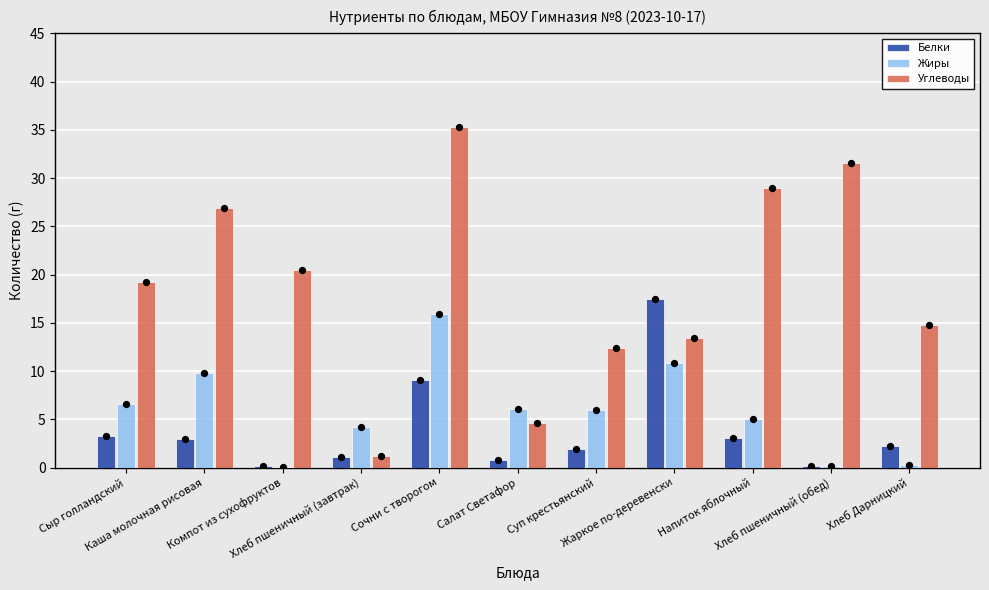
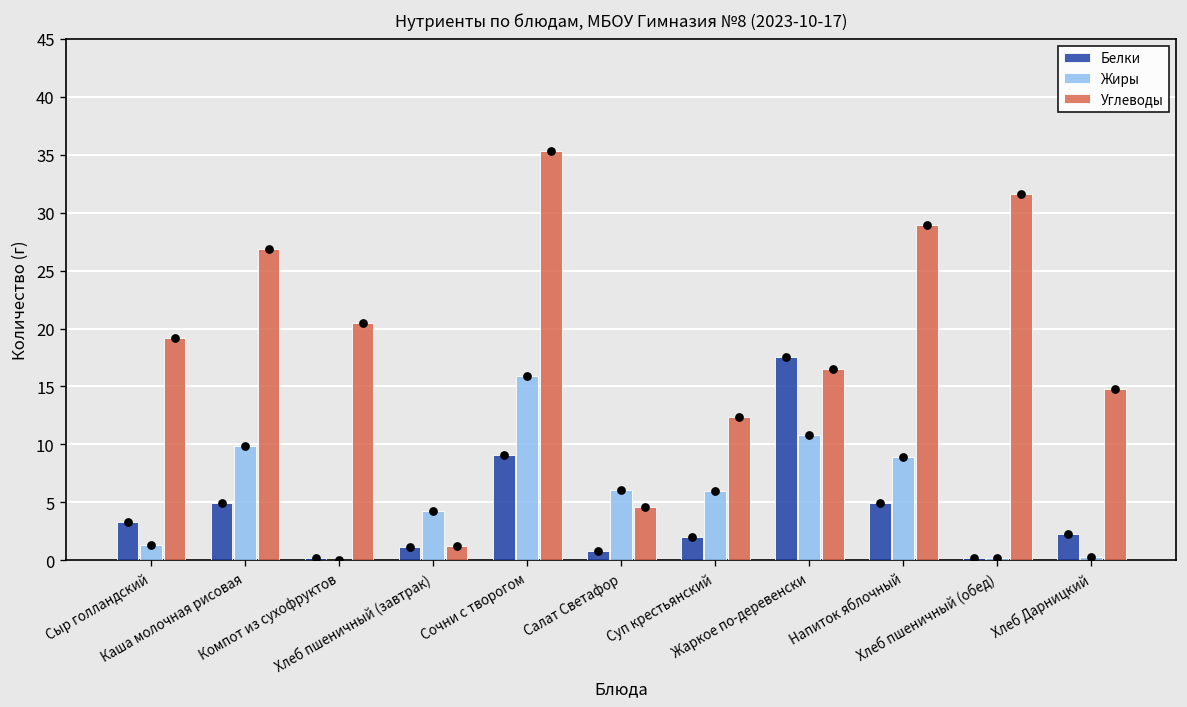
Жиры, Сыр голландский: 7 -> 1
Белки, Каша молочная рисовая: 3 -> 5
Углеводы, Жаркое по-деревенски: 13 -> 16
Белки, Напиток яблочный: 3 -> 5
Жиры, Напиток яблочный: 5 -> 9
